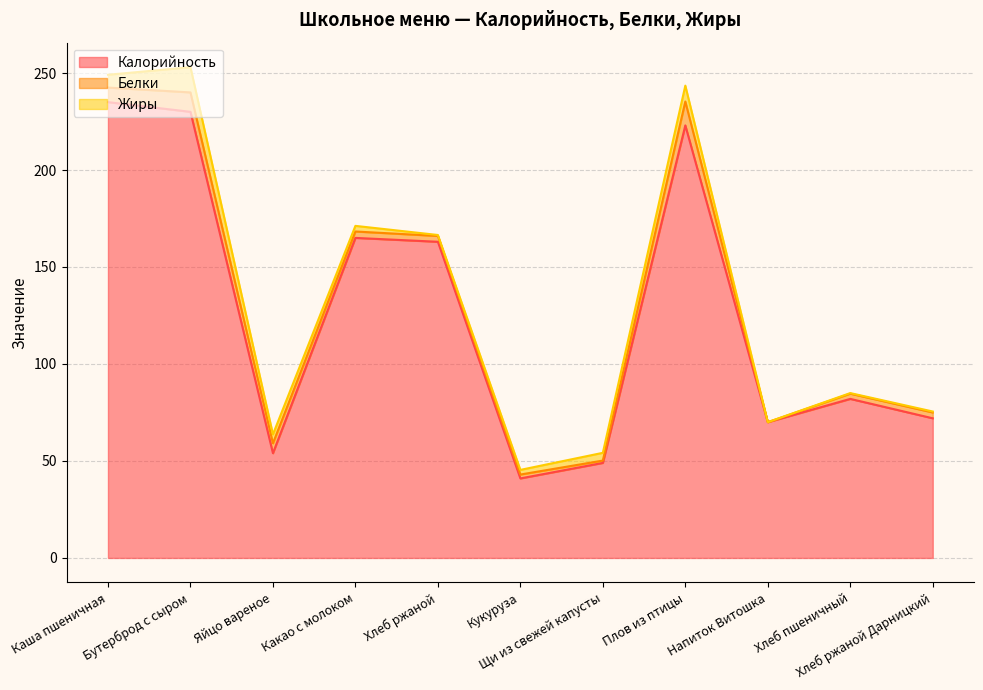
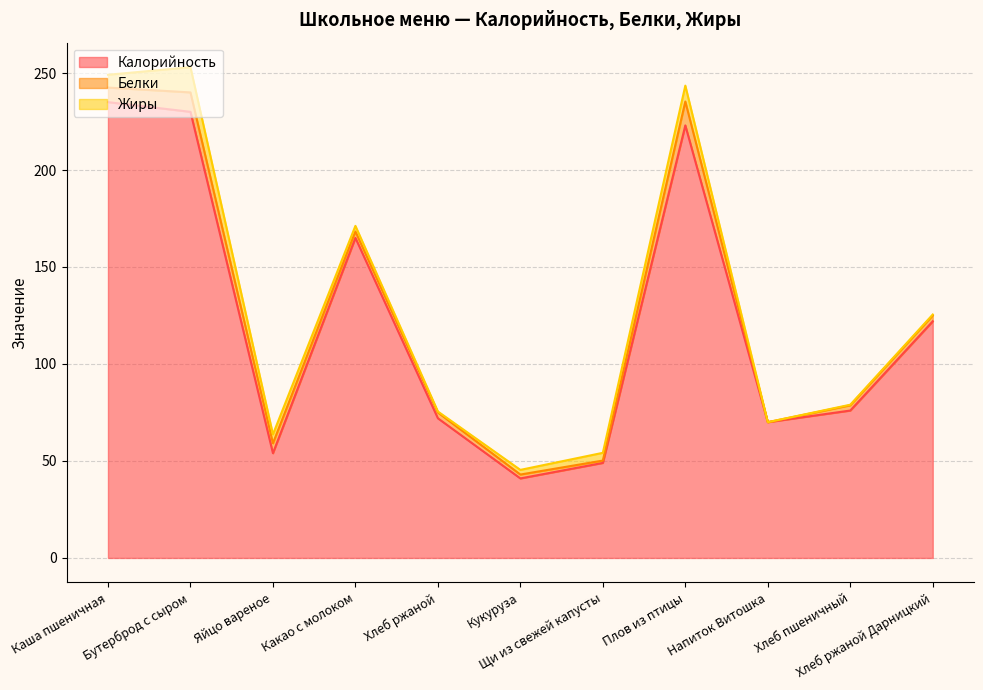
Калорийность, Хлеб ржаной: 163 -> 72
Калорийность, Хлеб пшеничный: 82 -> 76
Калорийность, Хлеб ржаной Дарницкий: 72 -> 122
